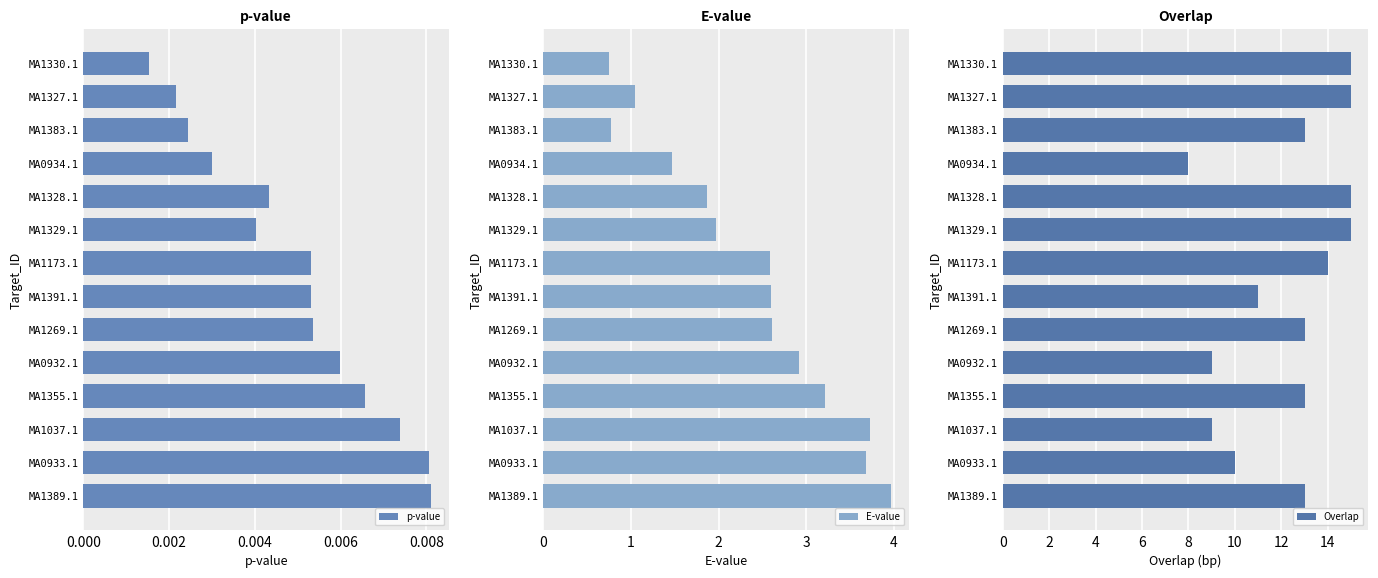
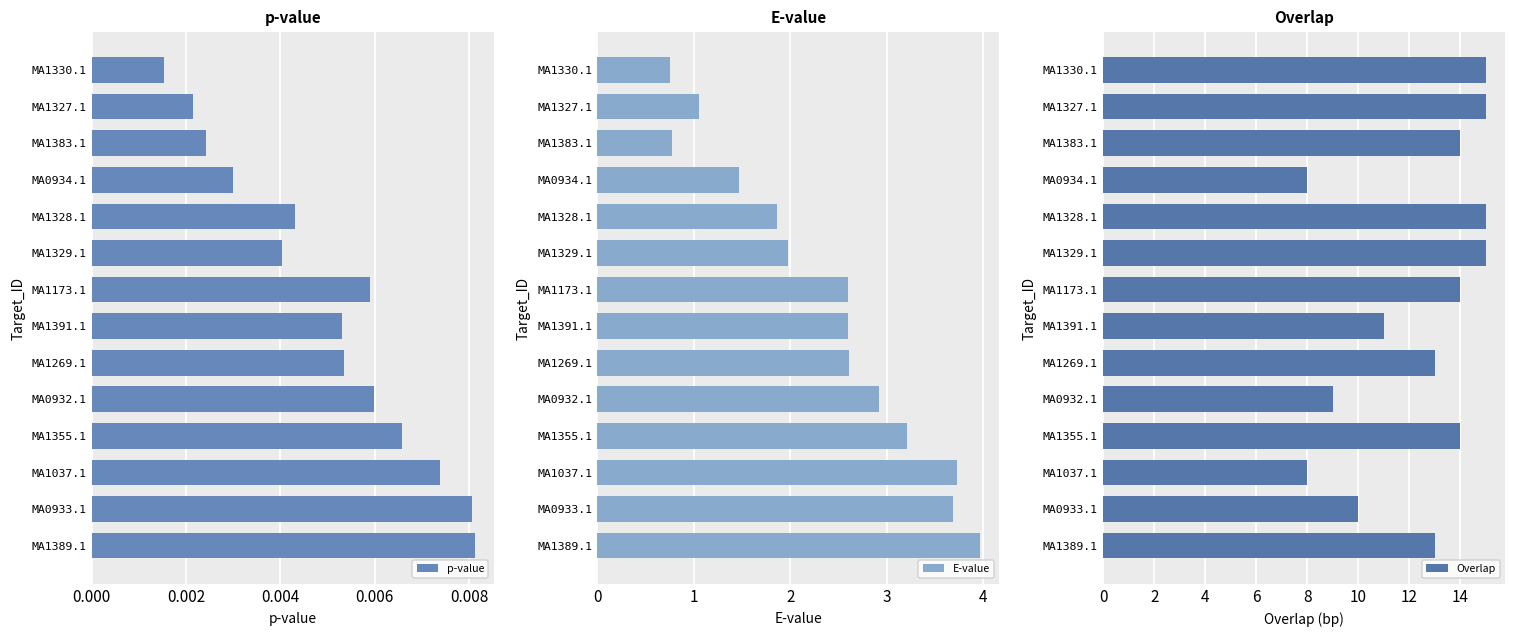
p-value, MA1173.1: 0.0053 -> 0.0059
Overlap, MA1383.1: 13 -> 14
Overlap, MA1355.1: 13 -> 14
Overlap, MA1037.1: 9 -> 8
